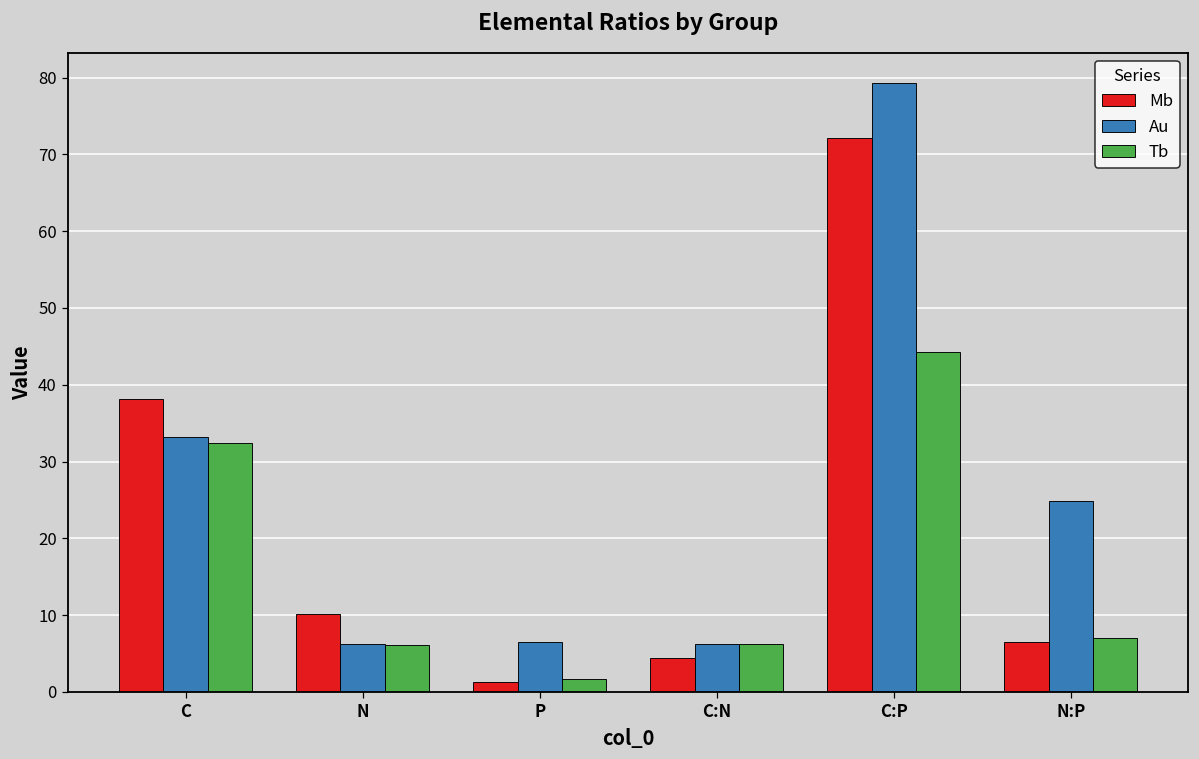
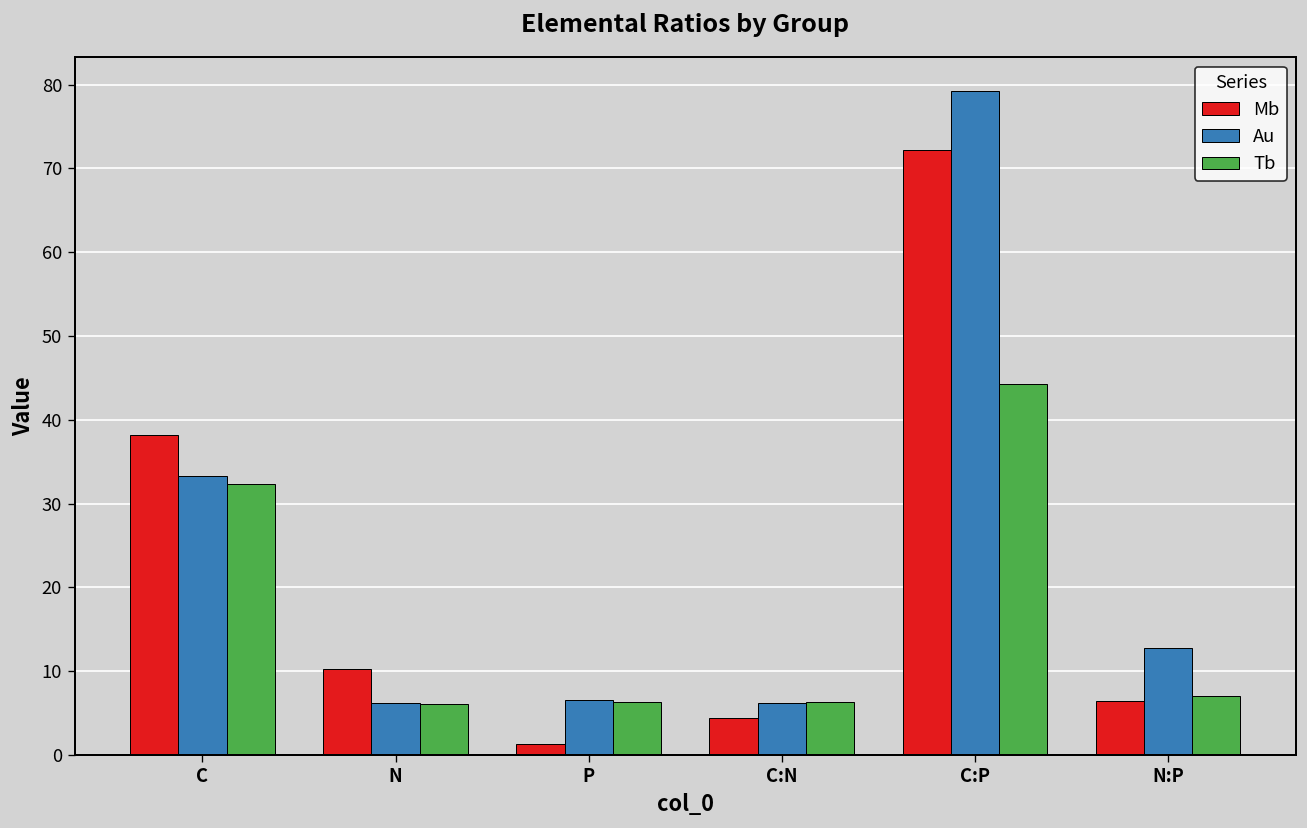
Tb, P: 2 -> 6
Au, N:P: 25 -> 13
